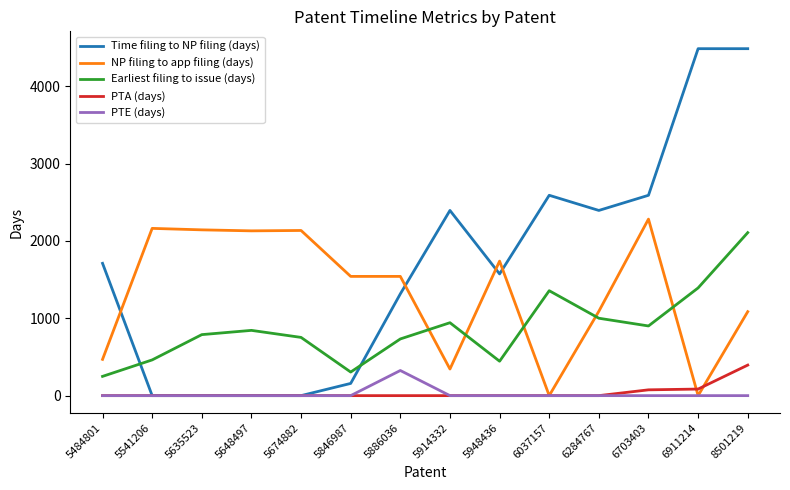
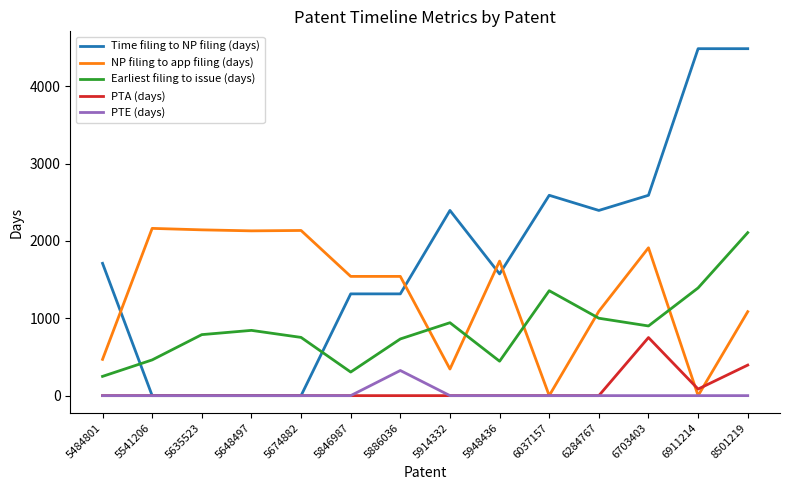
Time filing to NP filing (days), 5846987: 200 -> 1300
NP filing to app filing (days), 6703403: 2300 -> 1900
PTA (days), 6703403: 100 -> 800
